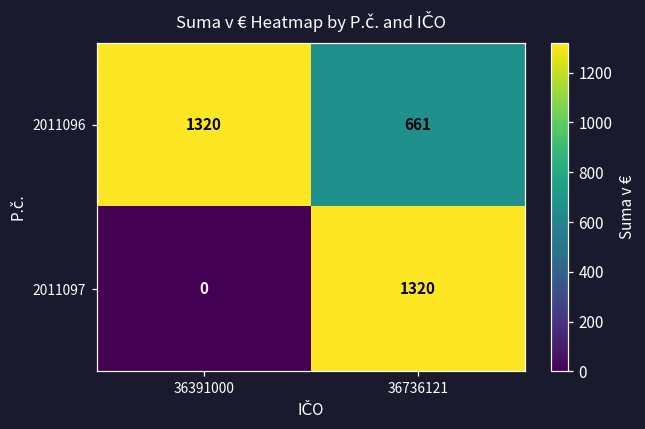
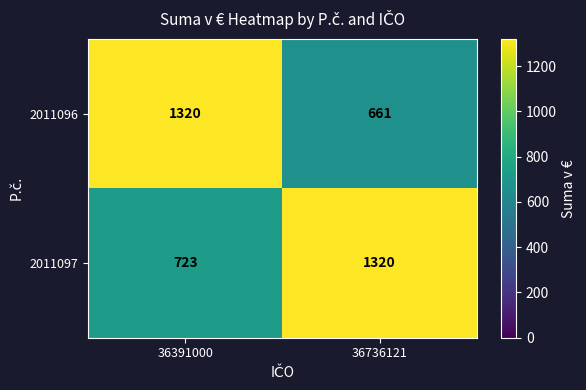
2011097, 36391000: 0 -> 723
